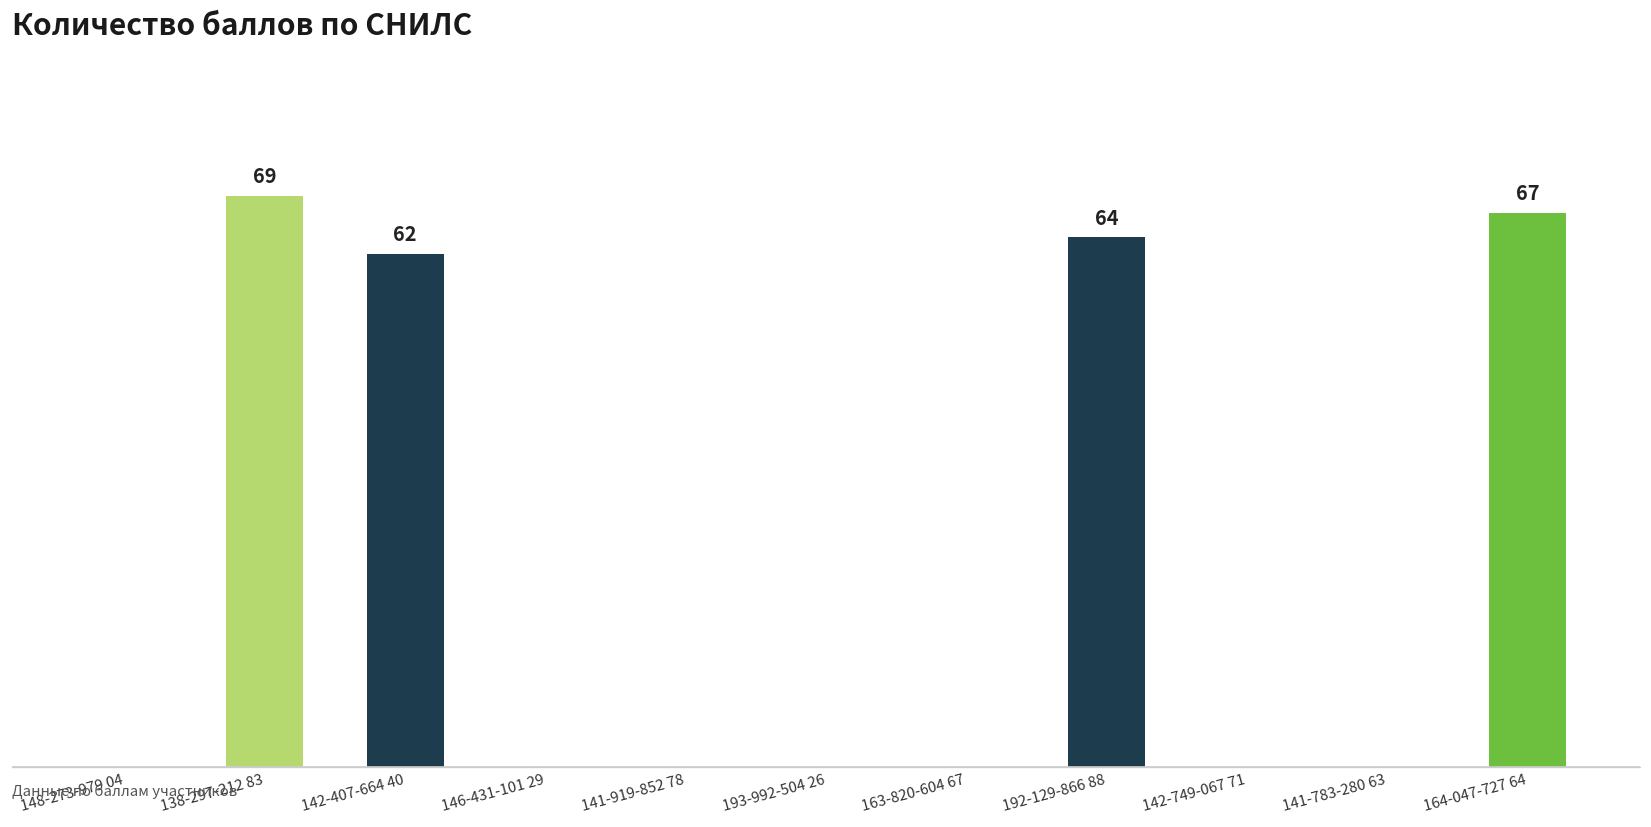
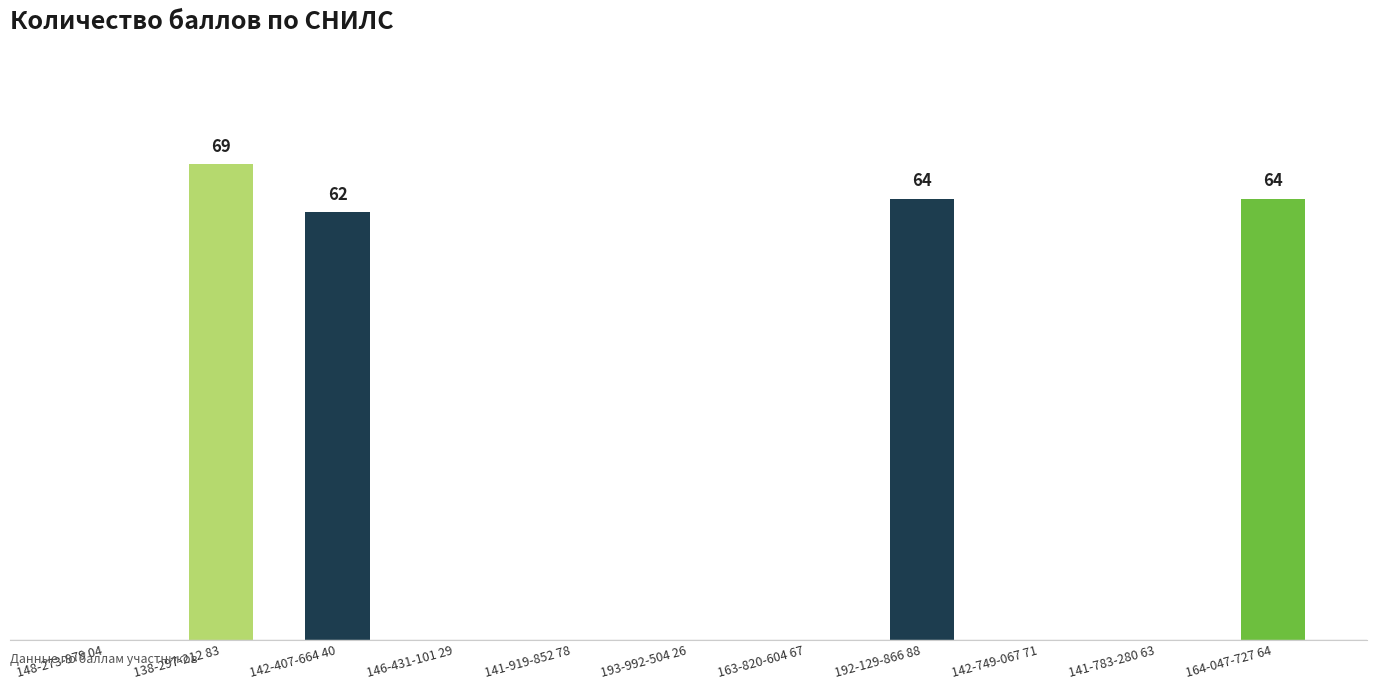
164-047-727 64: 67 -> 64
